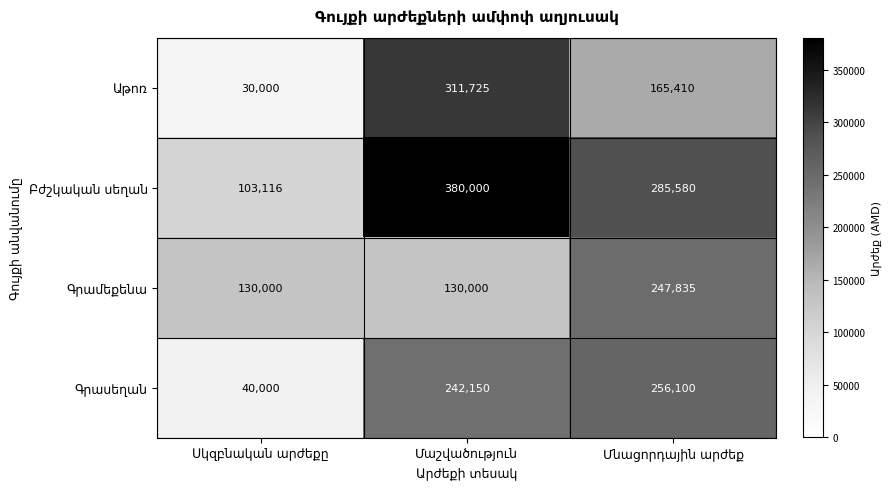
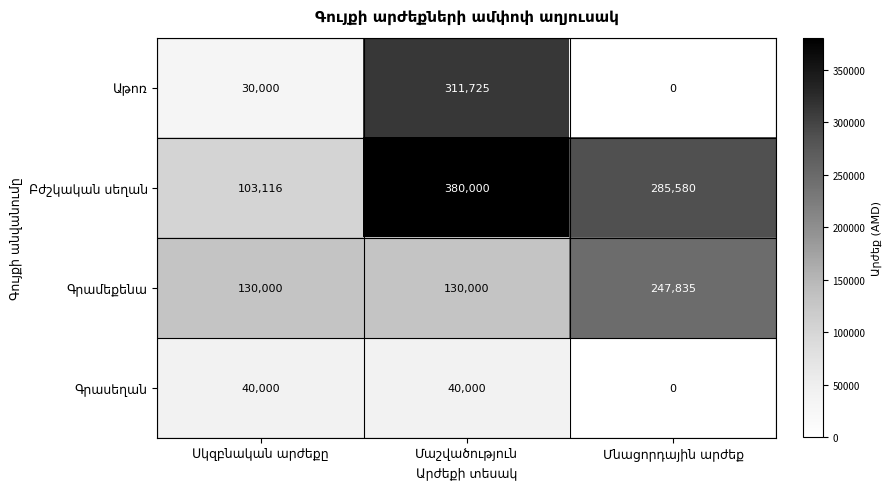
Աթոռ, Մնացորդային արժեք: 165,410 -> 0
Գրասեղան, Մաշվածություն: 242,150 -> 40,000
Գրասեղան, Մնացորդային արժեք: 256,100 -> 0
